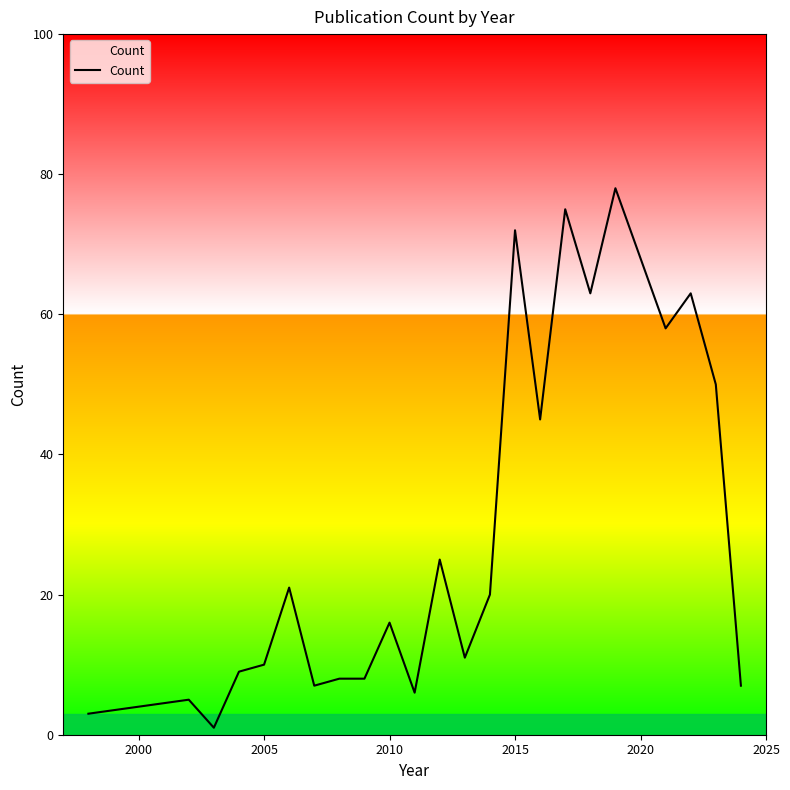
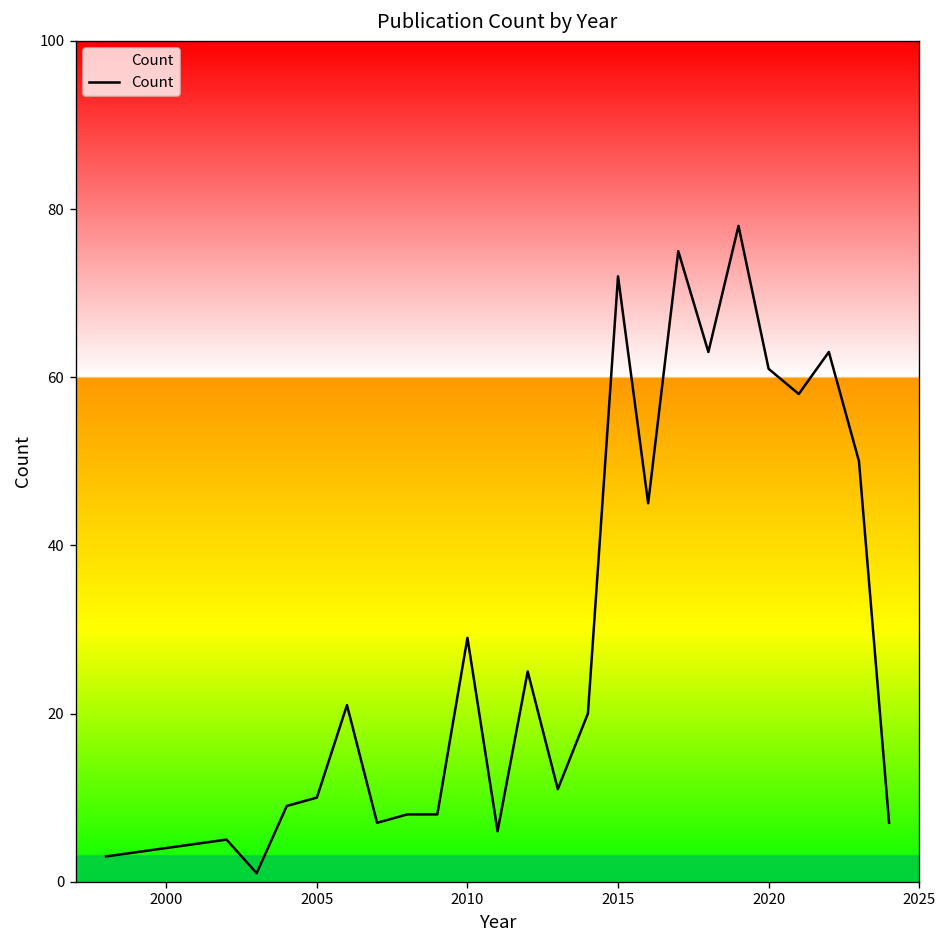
2010: 16 -> 29
2020: 68 -> 61
